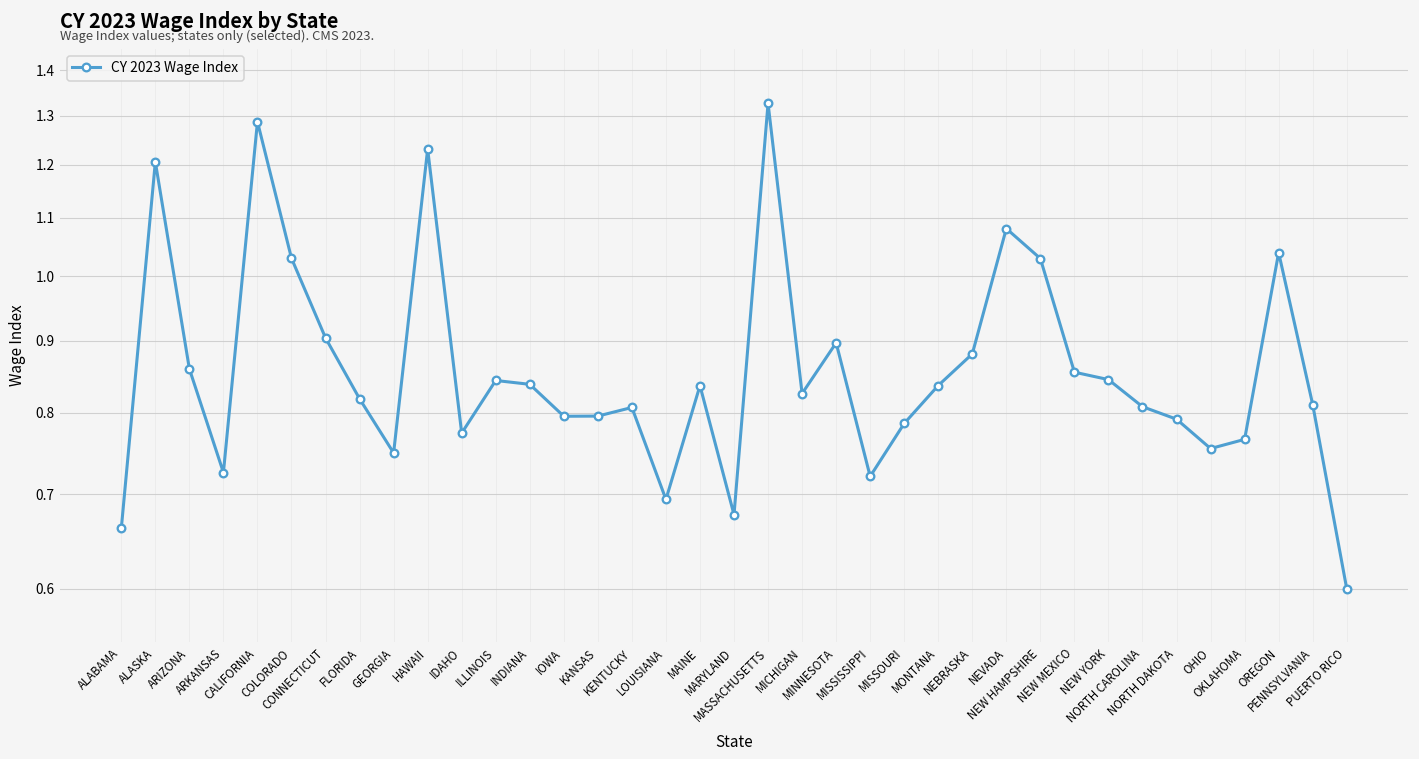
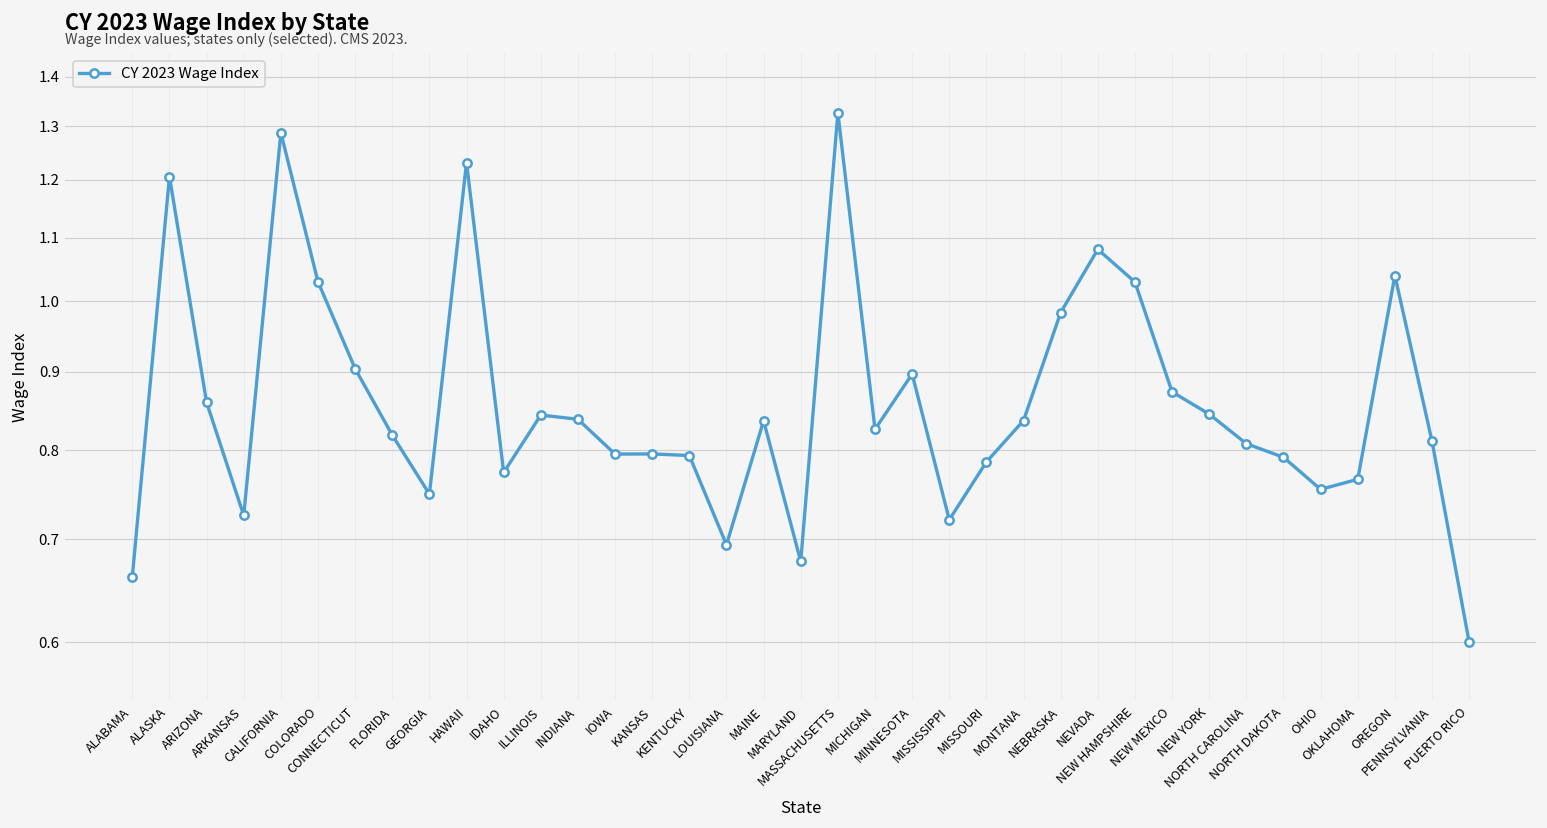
KENTUCKY: 0.81 -> 0.79
NEBRASKA: 0.88 -> 0.98
NEW MEXICO: 0.85 -> 0.87
